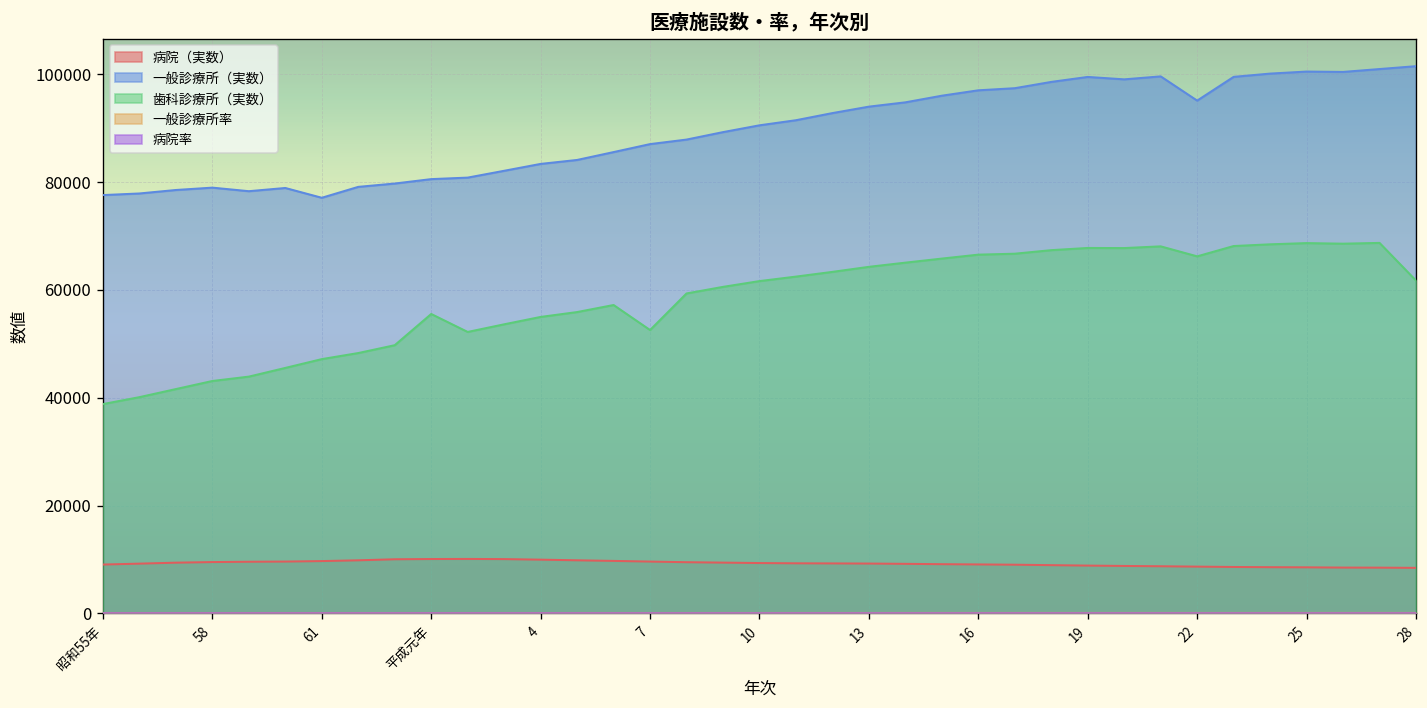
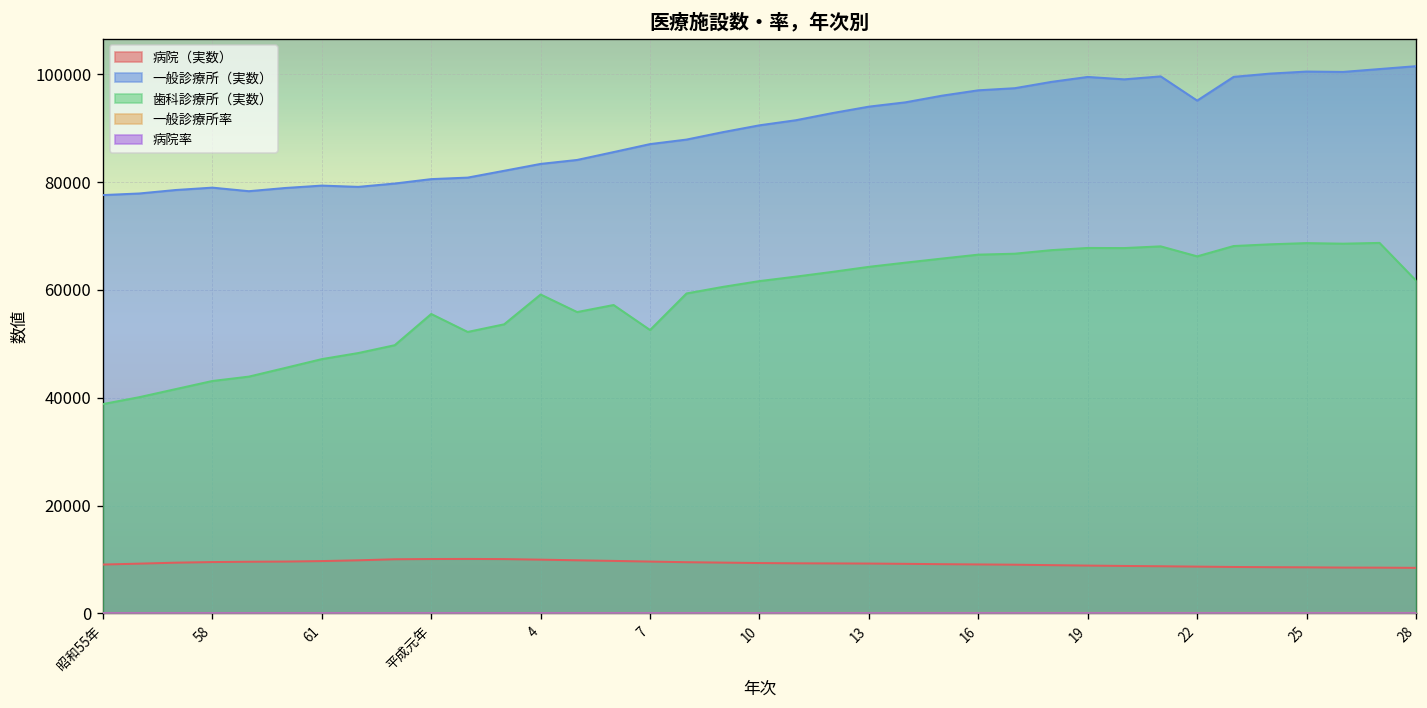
一般診療所（実数）, 61: 77000 -> 79000
歯科診療所（実数）, 4: 55000 -> 59000
